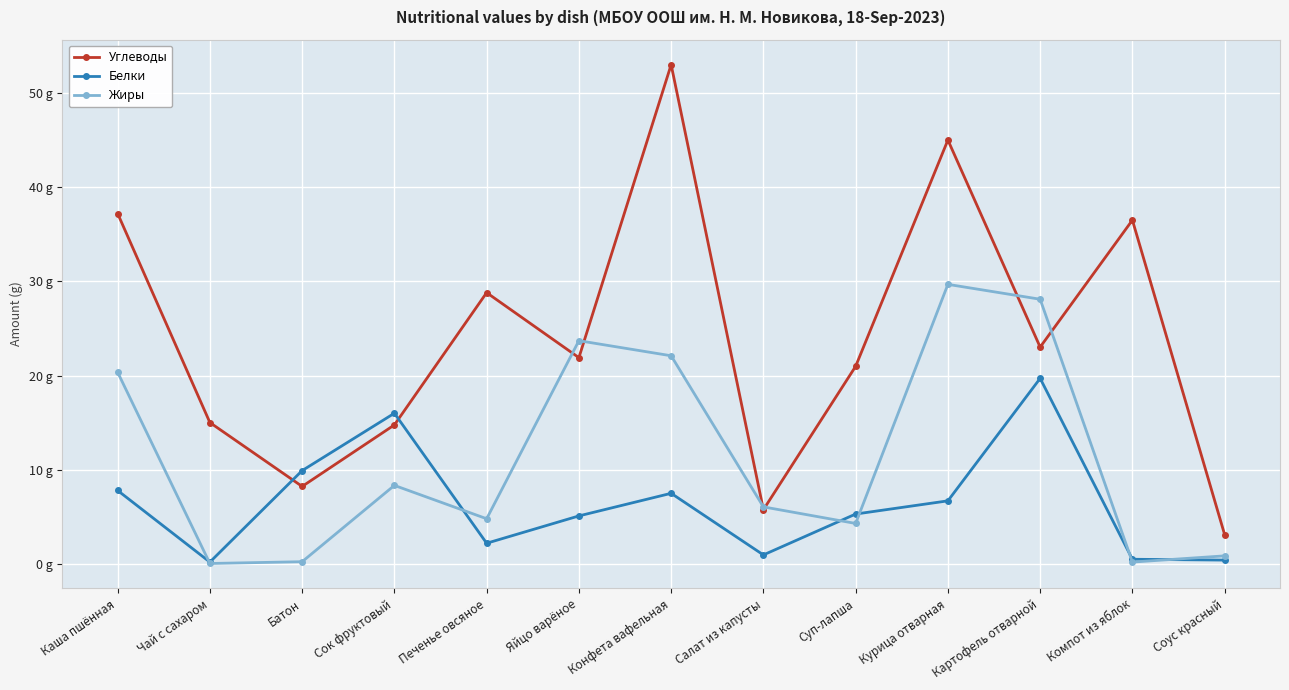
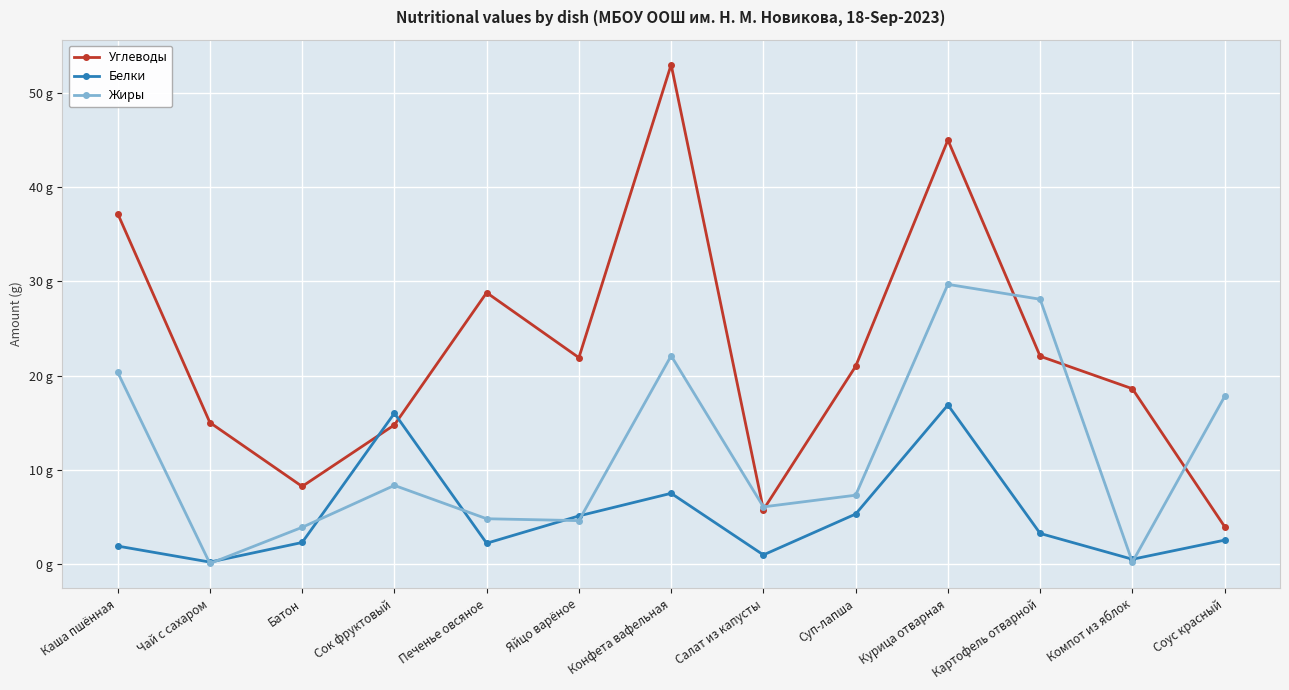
Белки, Каша пшённая: 8 g -> 2 g
Белки, Батон: 10 g -> 2 g
Жиры, Батон: 0 g -> 4 g
Жиры, Яйцо варёное: 24 g -> 5 g
Жиры, Суп-лапша: 4 g -> 7 g
Белки, Курица отварная: 7 g -> 17 g
Углеводы, Картофель отварной: 23 g -> 22 g
Белки, Картофель отварной: 20 g -> 3 g
Углеводы, Компот из яблок: 37 g -> 19 g
Углеводы, Соус красный: 3 g -> 4 g
Белки, Соус красный: 0 g -> 3 g
Жиры, Соус красный: 1 g -> 18 g
